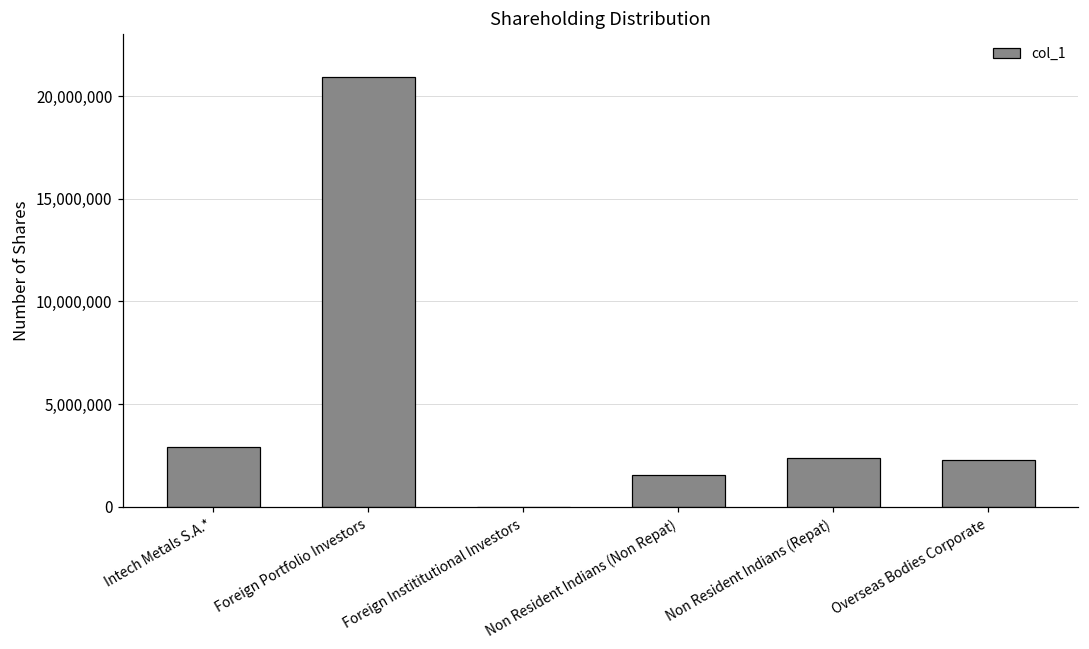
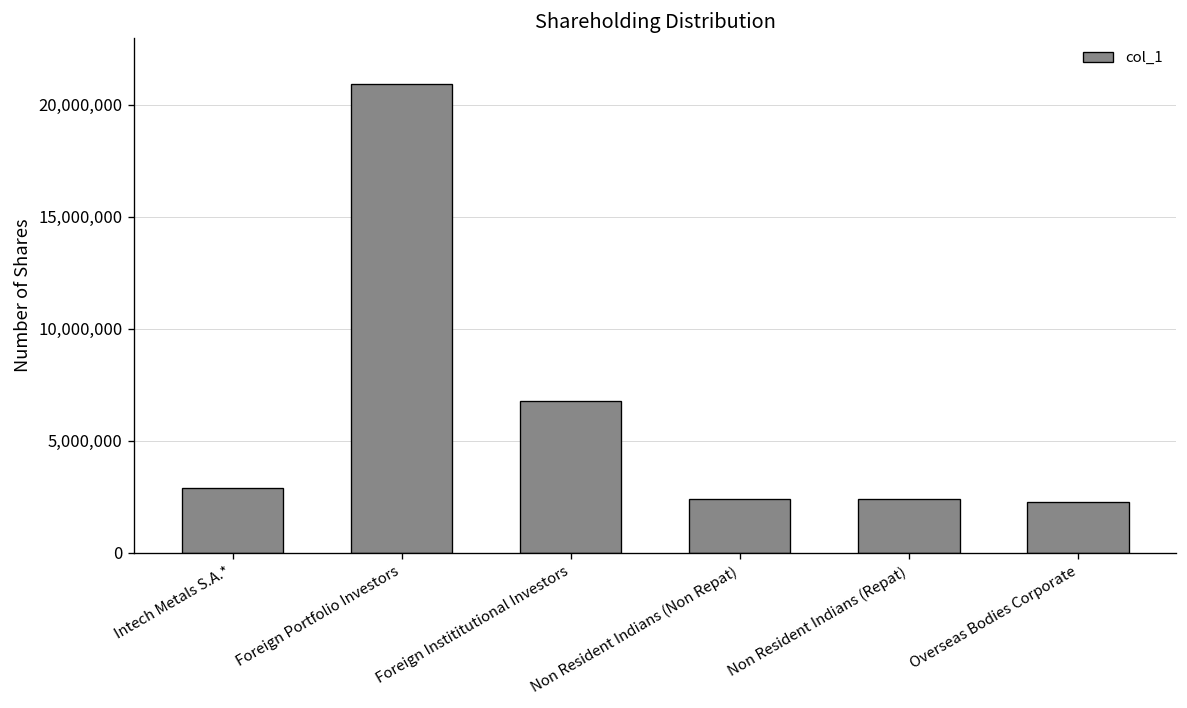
Foreign Instititutional Investors: 0 -> 6,800,000
Non Resident Indians (Non Repat): 1,500,000 -> 2,400,000
